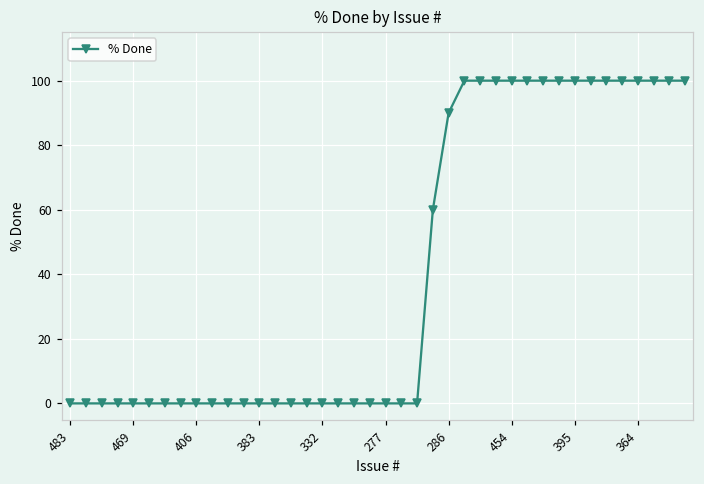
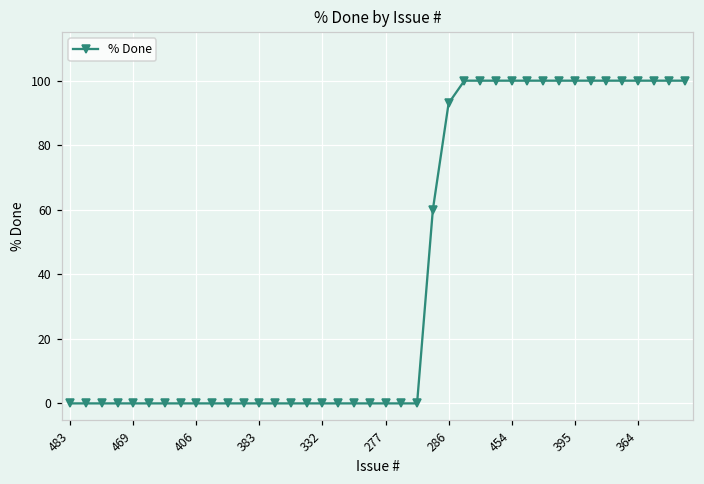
286: 90 -> 93
